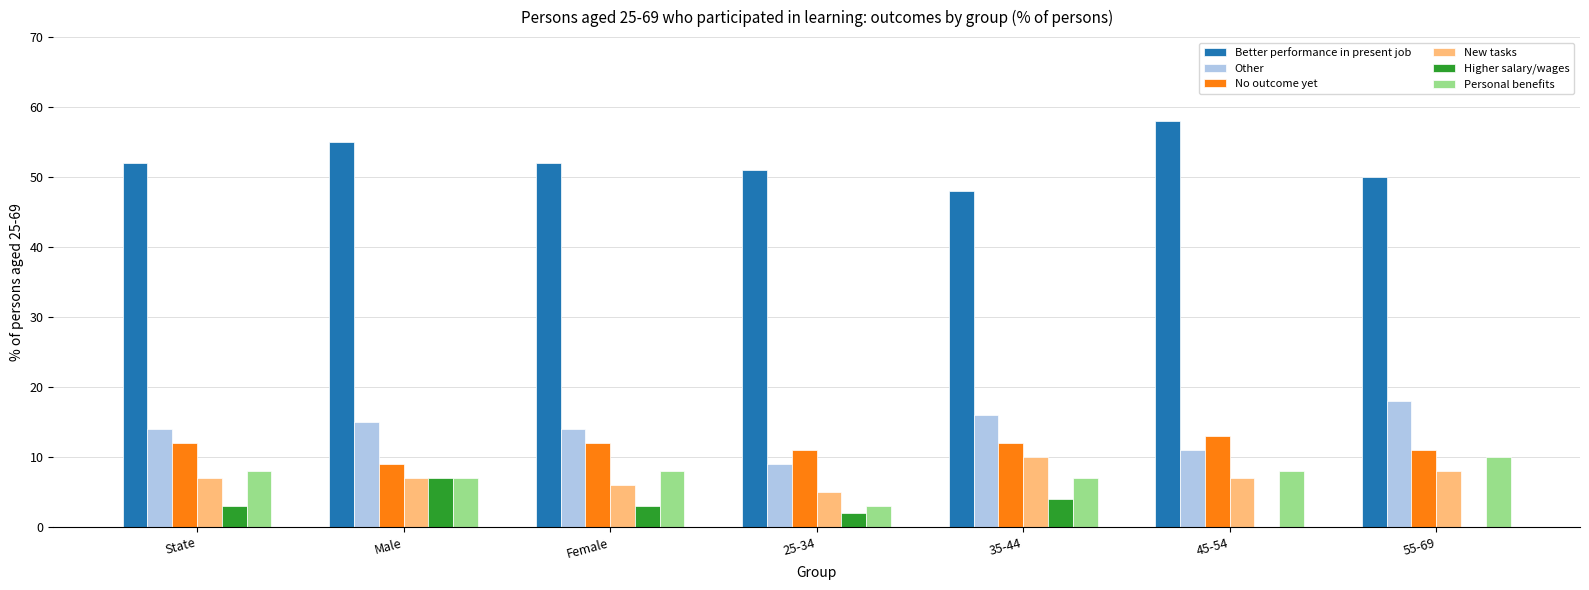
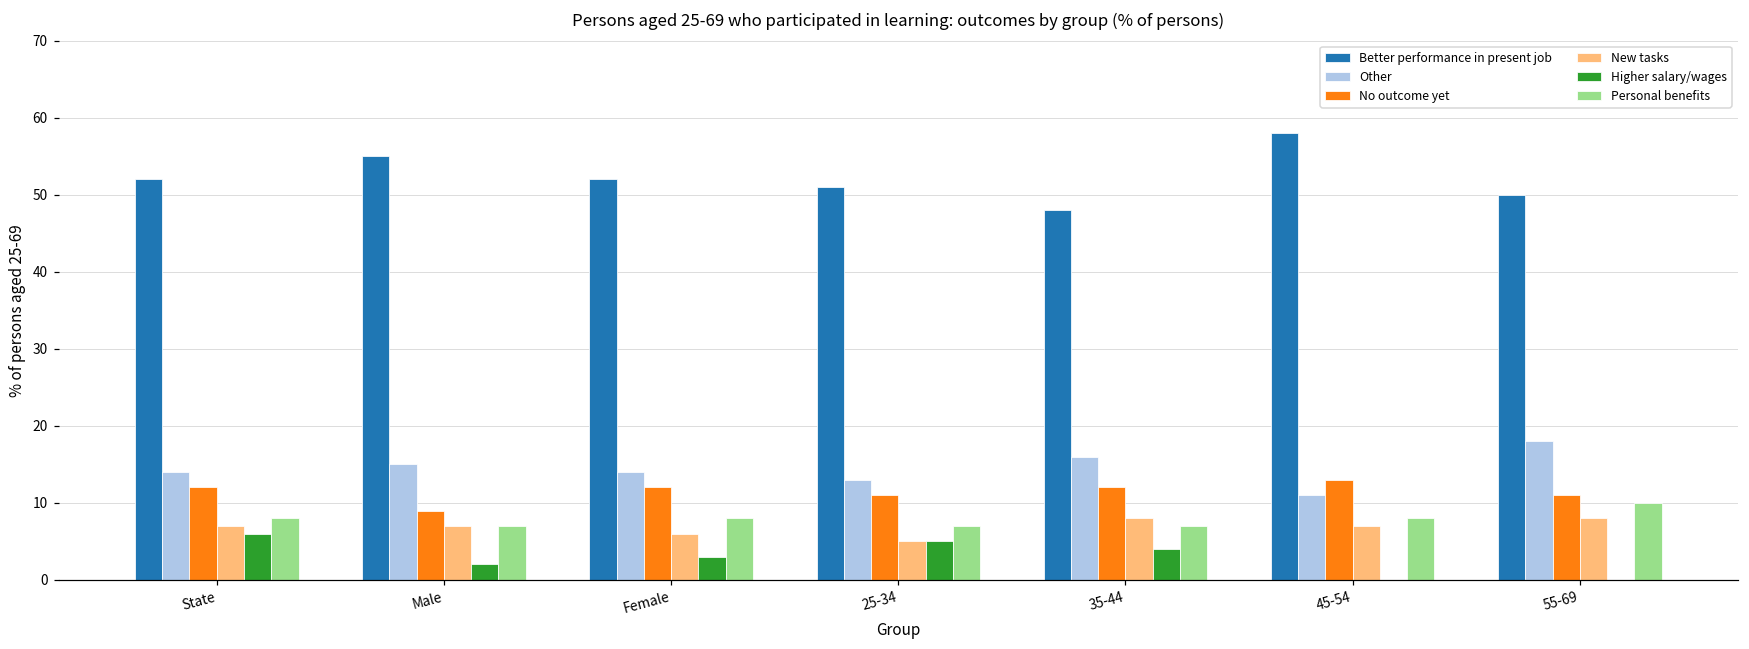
Higher salary/wages, State: 3 -> 6
Higher salary/wages, Male: 7 -> 2
Other, 25-34: 9 -> 13
Higher salary/wages, 25-34: 2 -> 5
Personal benefits, 25-34: 3 -> 7
New tasks, 35-44: 10 -> 8
